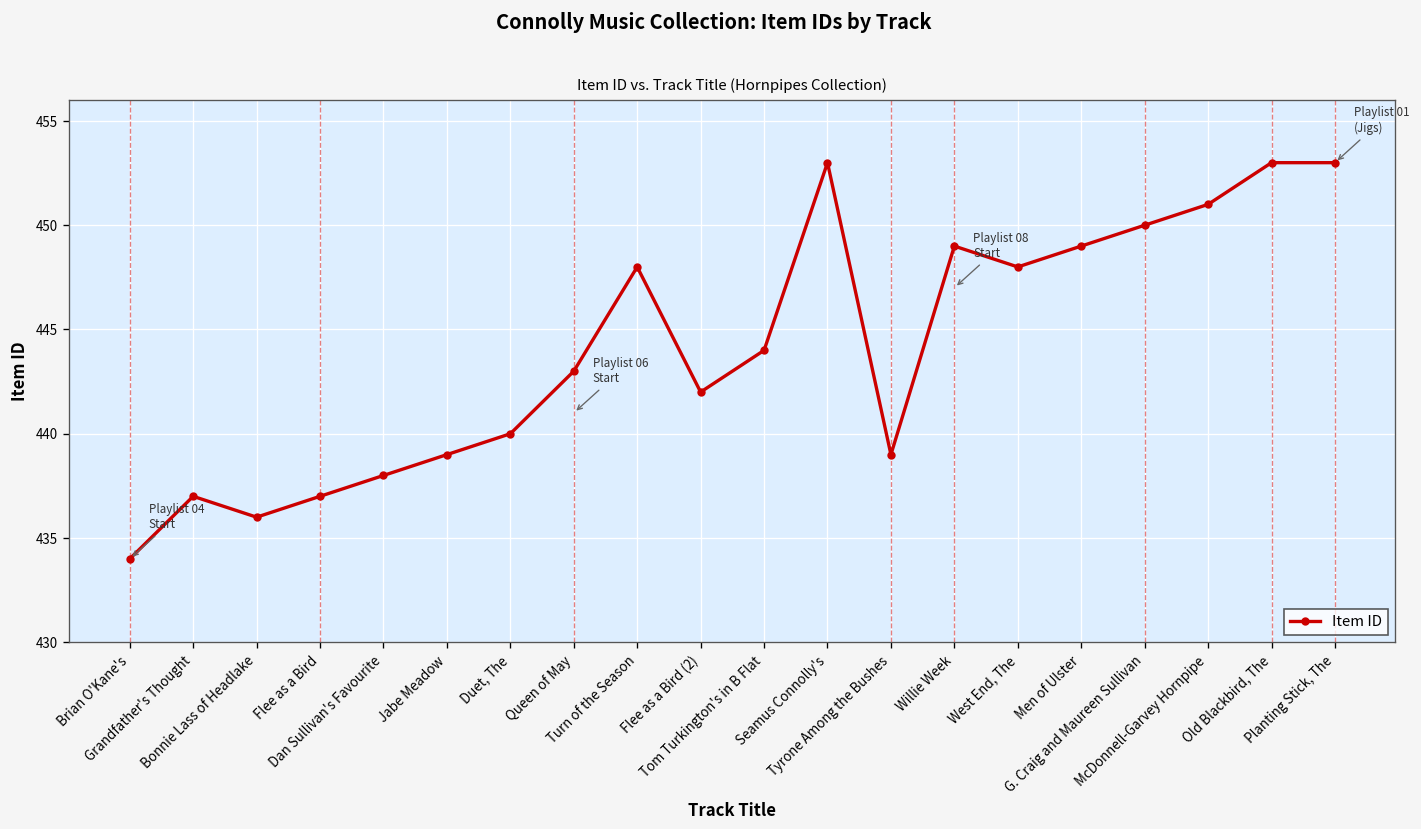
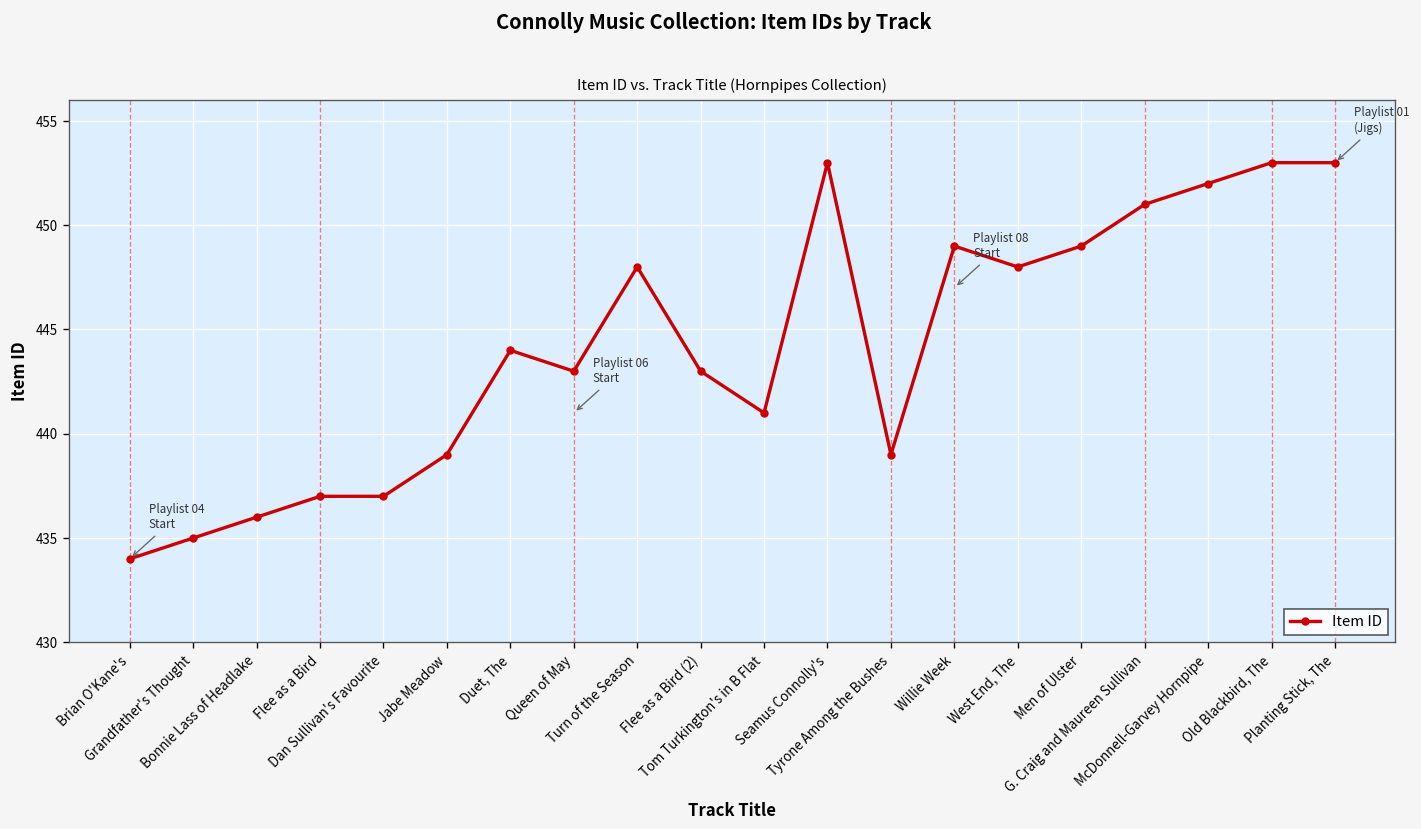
Grandfather's Thought: 437 -> 435
Dan Sullivan's Favourite: 438 -> 437
Duet, The: 440 -> 444
Flee as a Bird (2): 442 -> 443
Tom Turkington's in B Flat: 444 -> 441
G. Craig and Maureen Sullivan: 450 -> 451
McDonnell-Garvey Hornpipe: 451 -> 452
